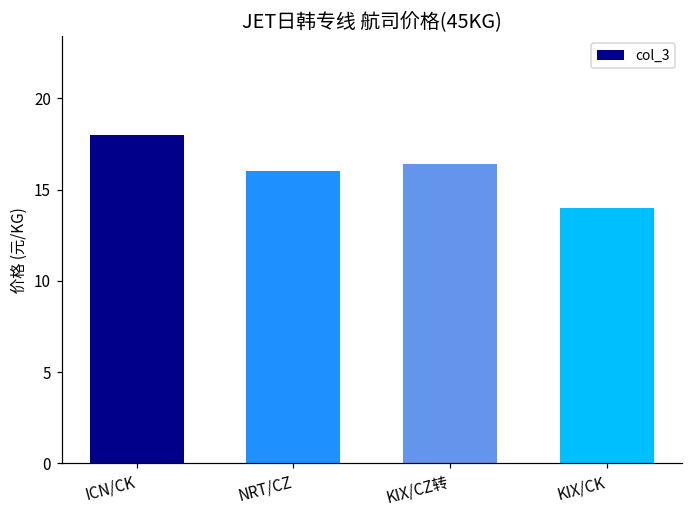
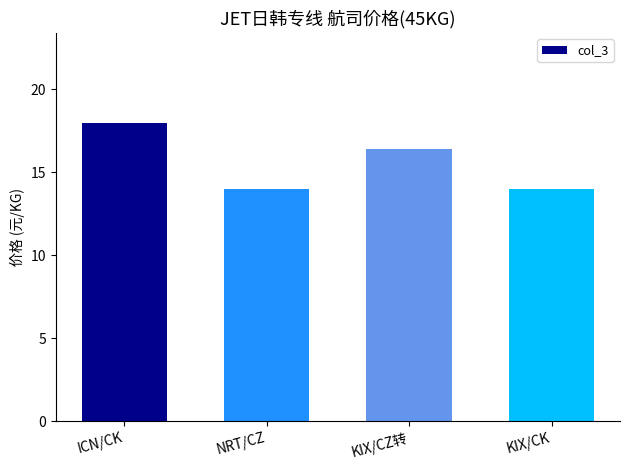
NRT/CZ: 16 -> 14
